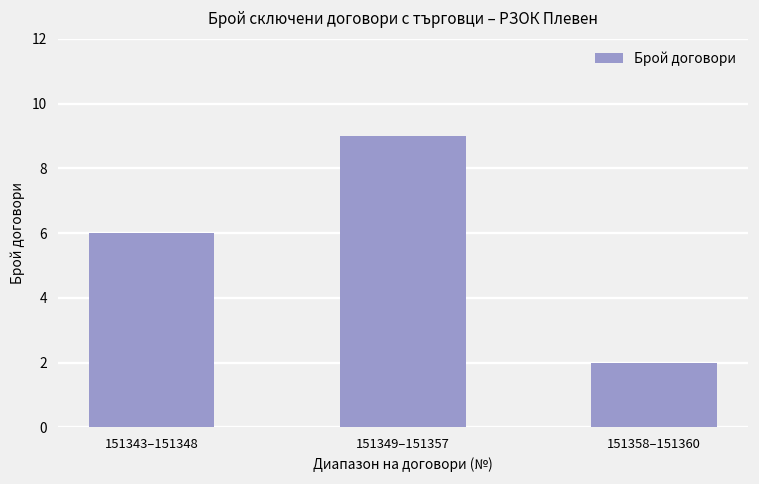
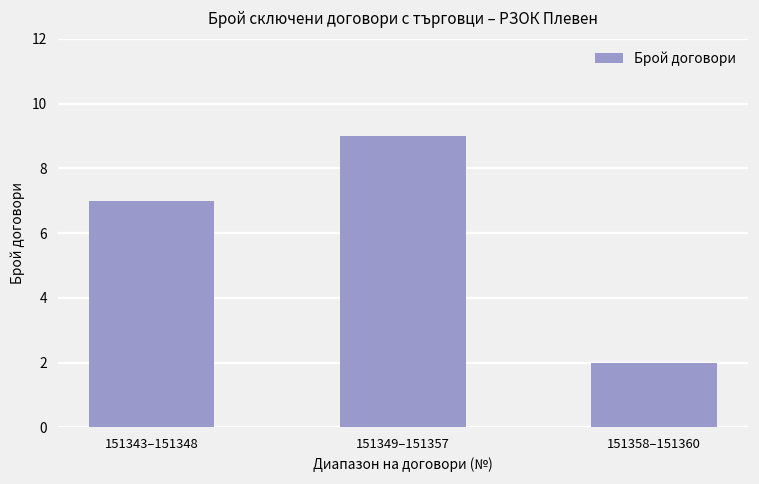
151343–151348: 6 -> 7
